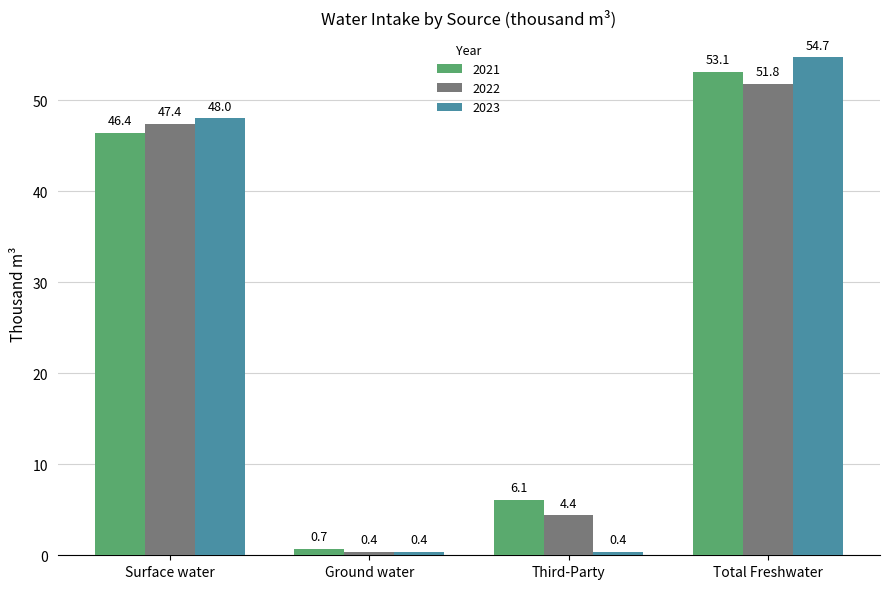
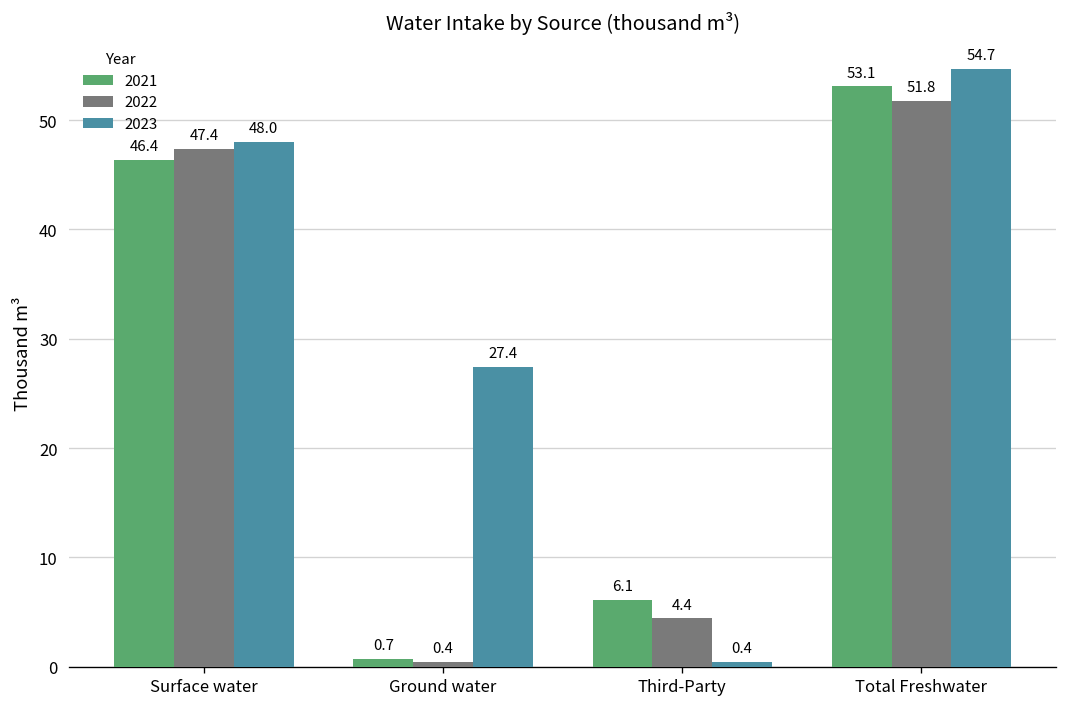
2023, Ground water: 0.4 -> 27.4
